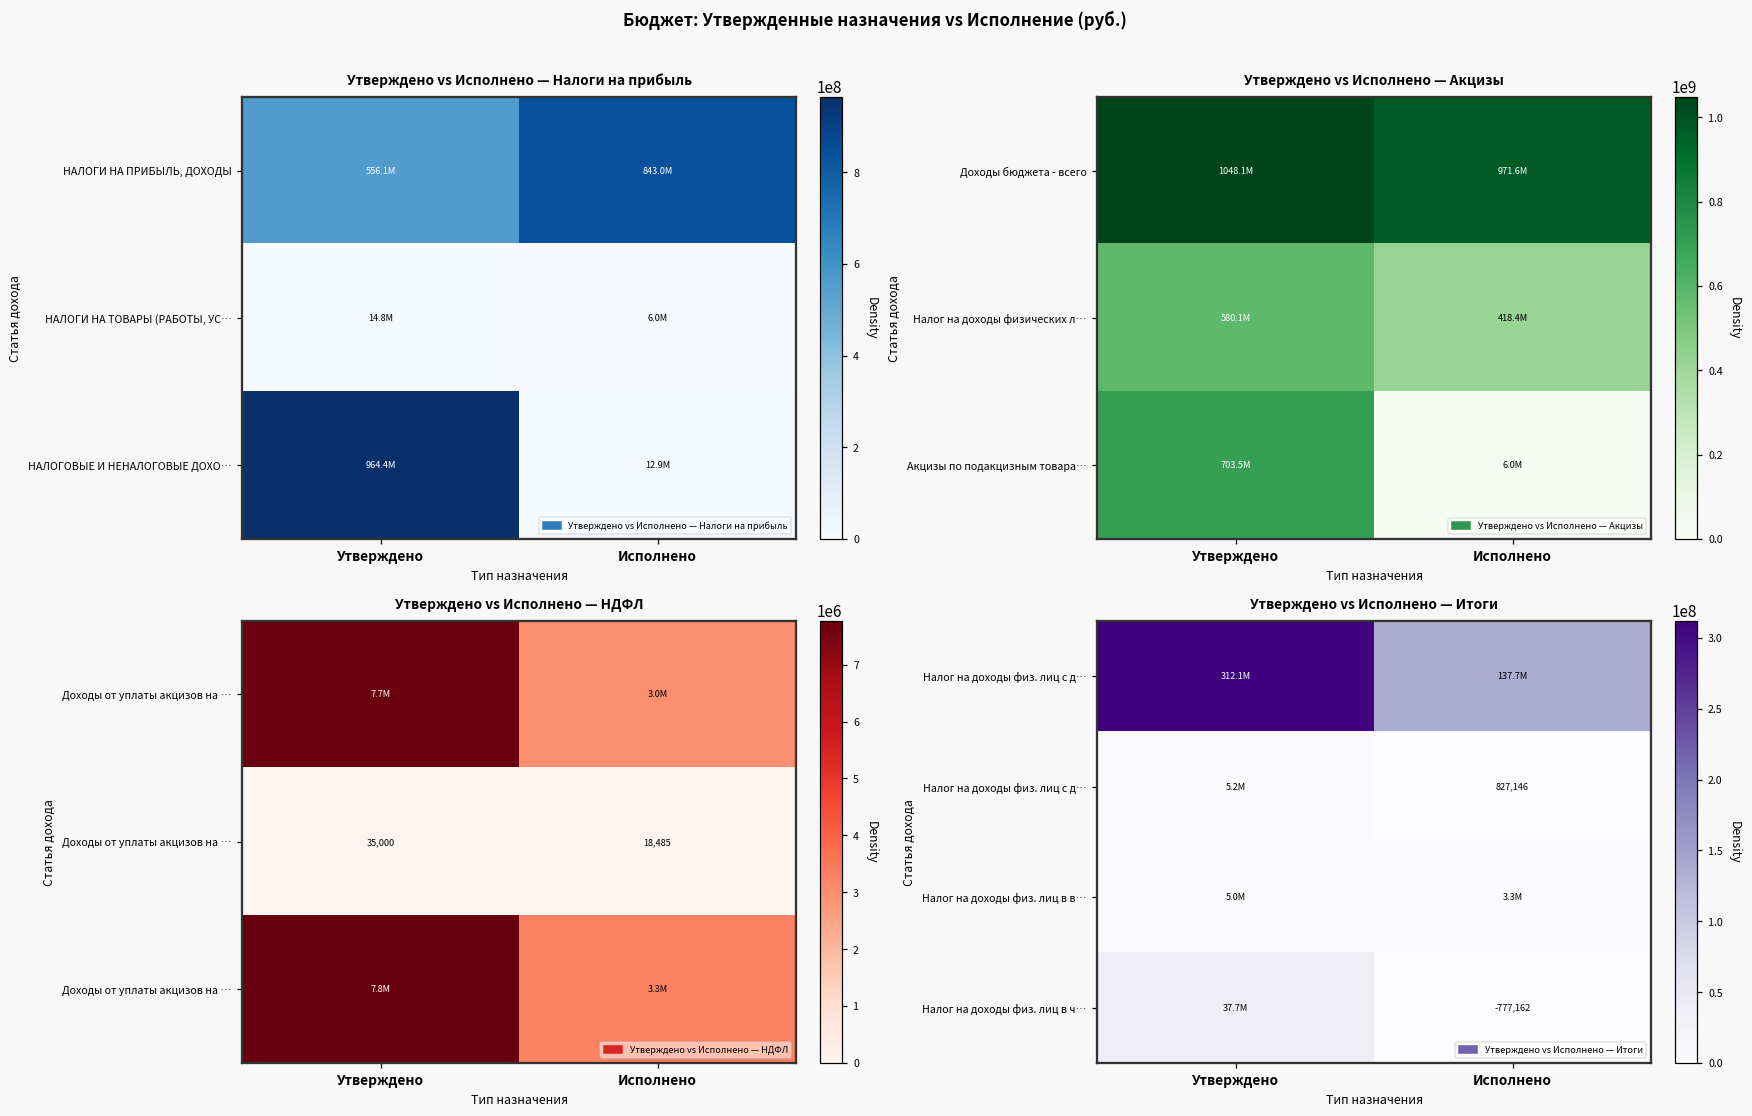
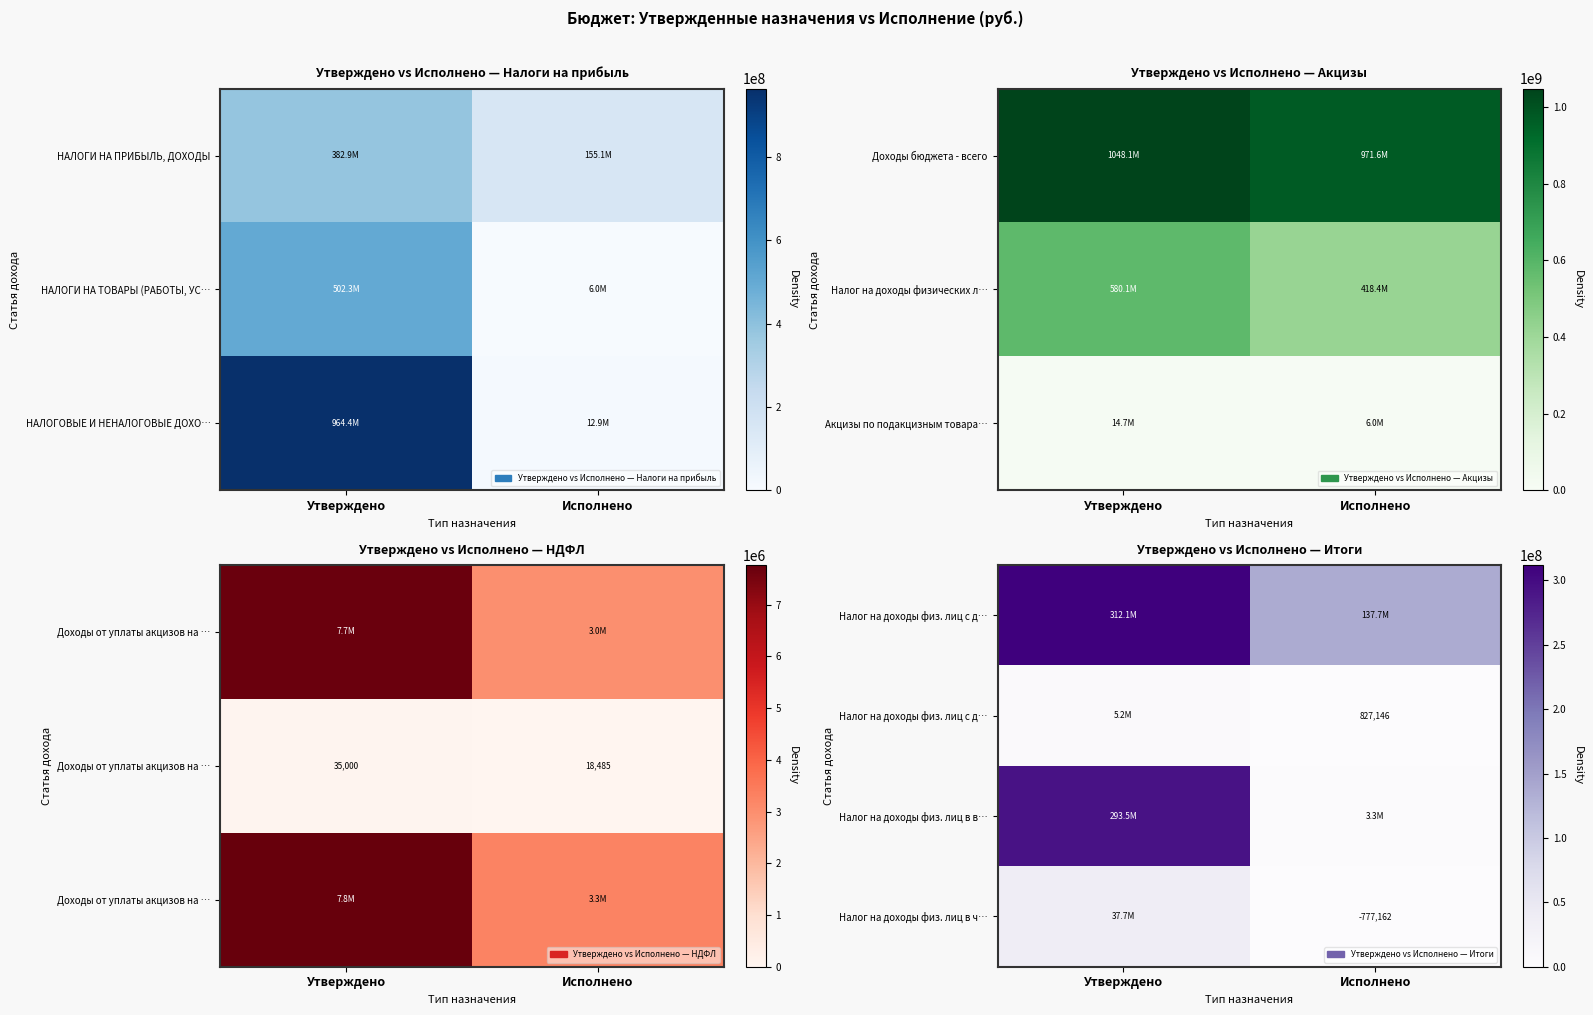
Утверждено vs Исполнено — Налоги на прибыль, НАЛОГИ НА ПРИБЫЛЬ, ДОХОДЫ, Утверждено: 556.1M -> 382.9M
Утверждено vs Исполнено — Налоги на прибыль, НАЛОГИ НА ПРИБЫЛЬ, ДОХОДЫ, Исполнено: 843.0M -> 155.1M
Утверждено vs Исполнено — Налоги на прибыль, НАЛОГИ НА ТОВАРЫ (РАБОТЫ, УС…, Утверждено: 14.8M -> 502.3M
Утверждено vs Исполнено — Акцизы, Акцизы по подакцизным товара…, Утверждено: 703.5M -> 14.7M
Утверждено vs Исполнено — Итоги, Налог на доходы физ. лиц в в…, Утверждено: 5.0M -> 293.5M
